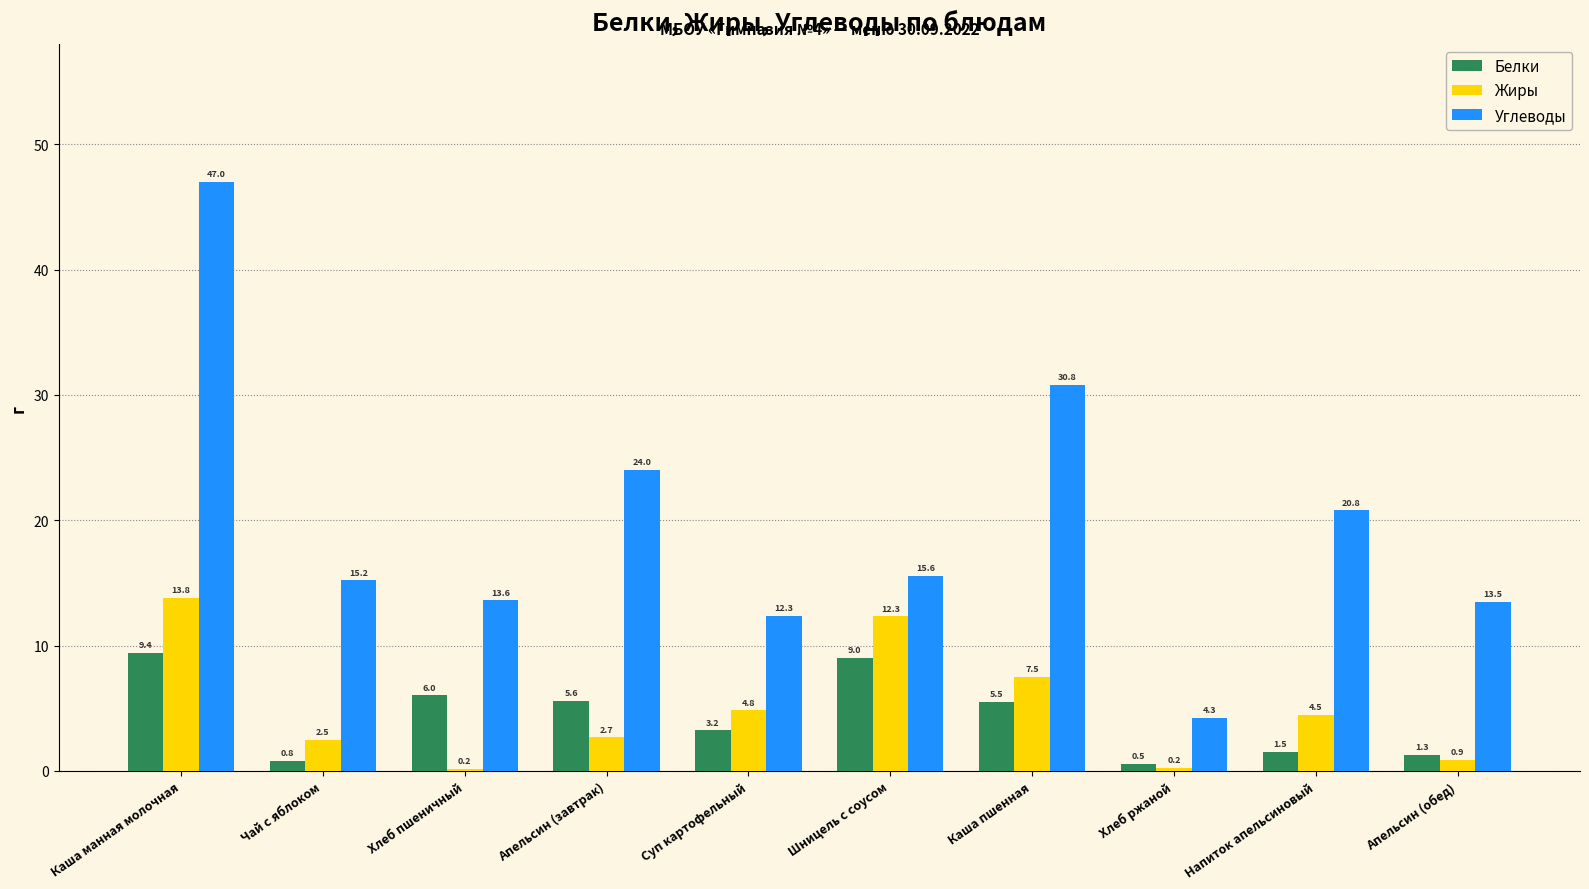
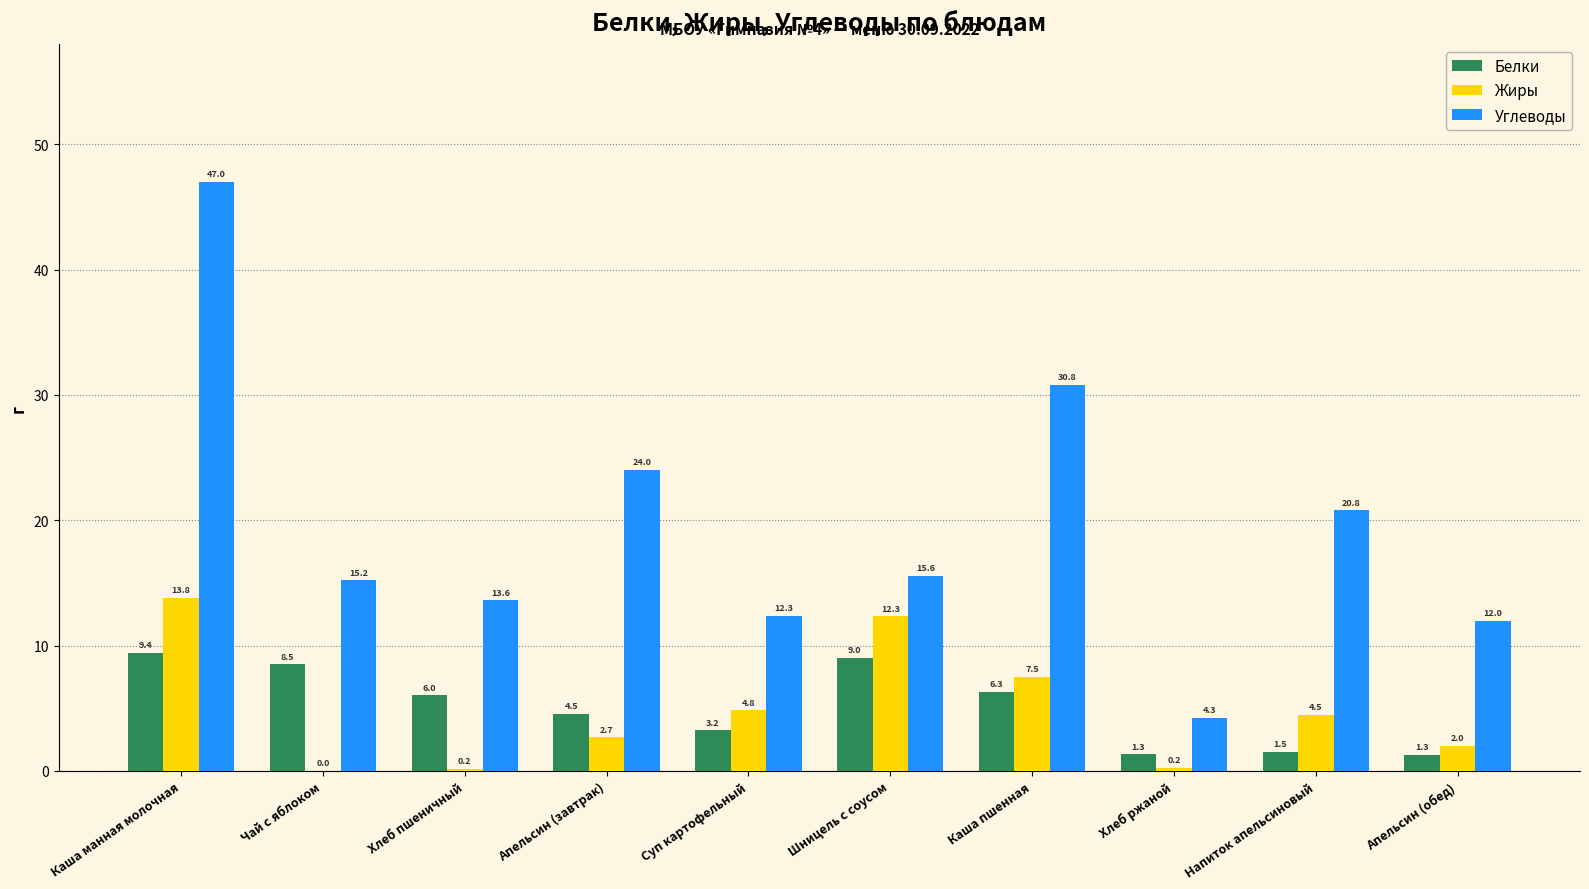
Белки, Чай с яблоком: 0.8 -> 8.5
Жиры, Чай с яблоком: 2.5 -> 0.0
Белки, Апельсин (завтрак): 5.6 -> 4.5
Белки, Каша пшенная: 5.5 -> 6.3
Белки, Хлеб ржаной: 0.5 -> 1.3
Жиры, Апельсин (обед): 0.9 -> 2.0
Углеводы, Апельсин (обед): 13.5 -> 12.0
